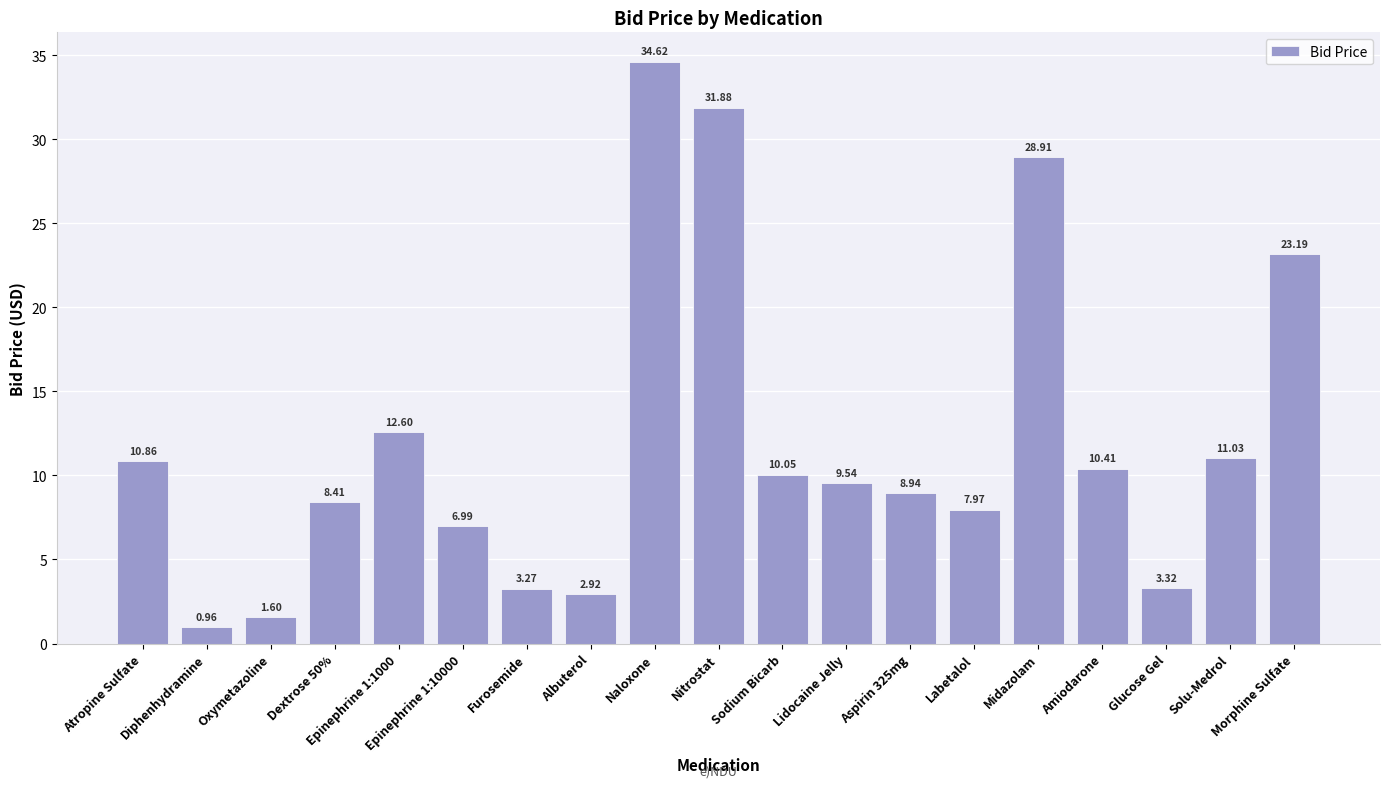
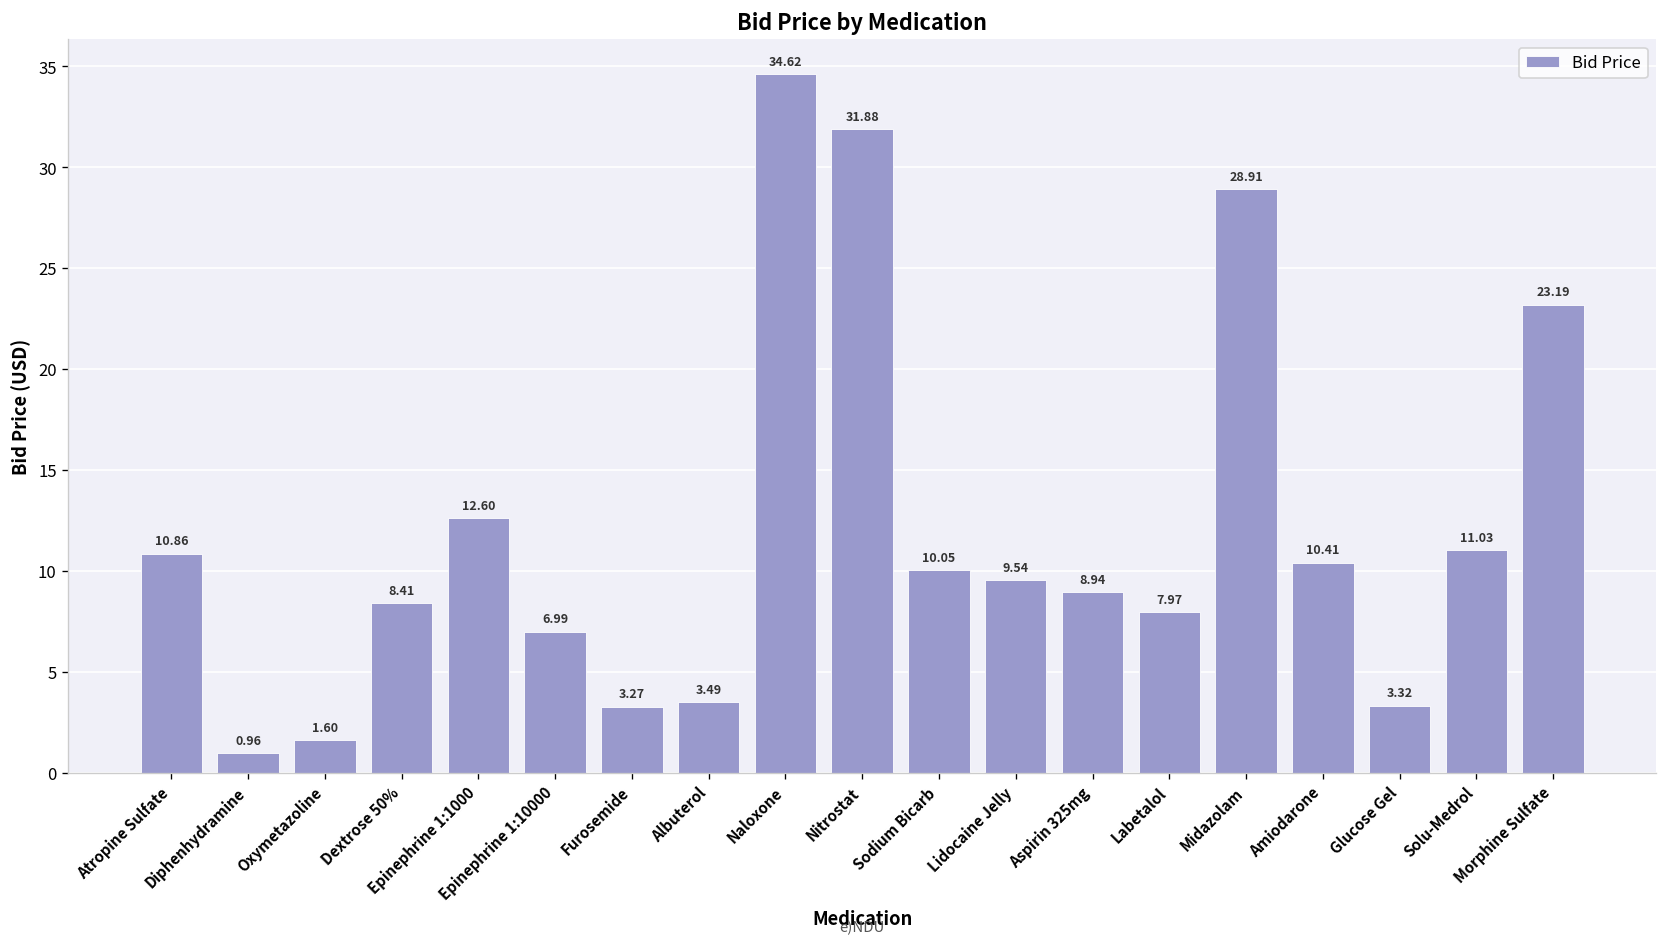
Albuterol: 2.92 -> 3.49
